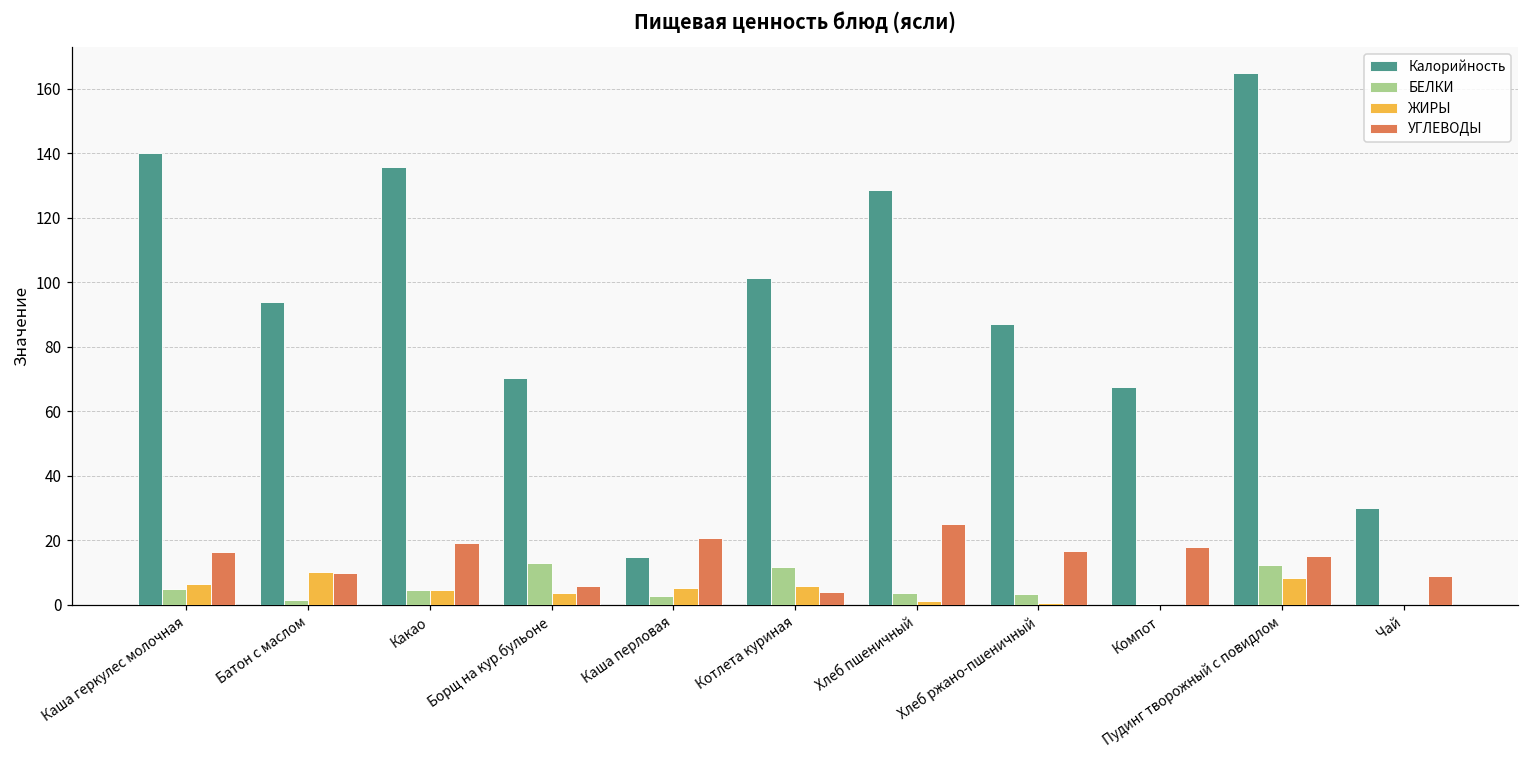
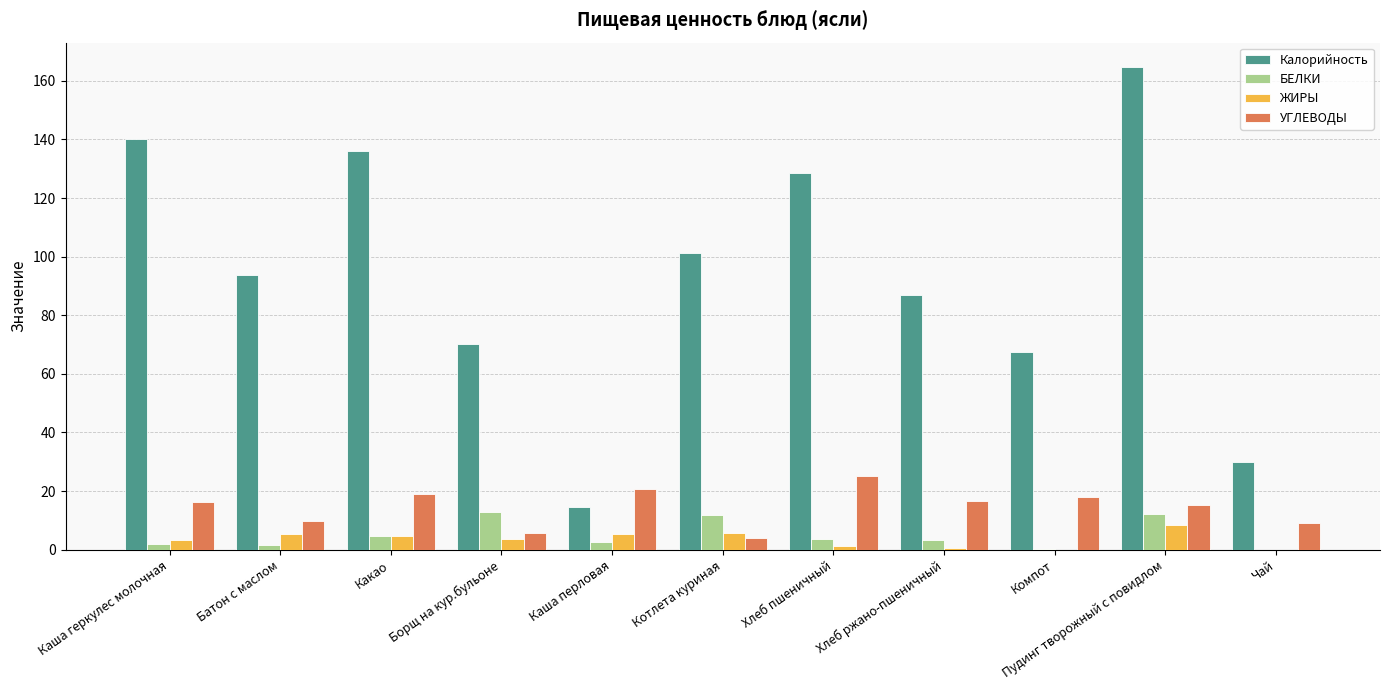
БЕЛКИ, Каша геркулес молочная: 5 -> 2
ЖИРЫ, Каша геркулес молочная: 6 -> 3
ЖИРЫ, Батон с маслом: 10 -> 5
